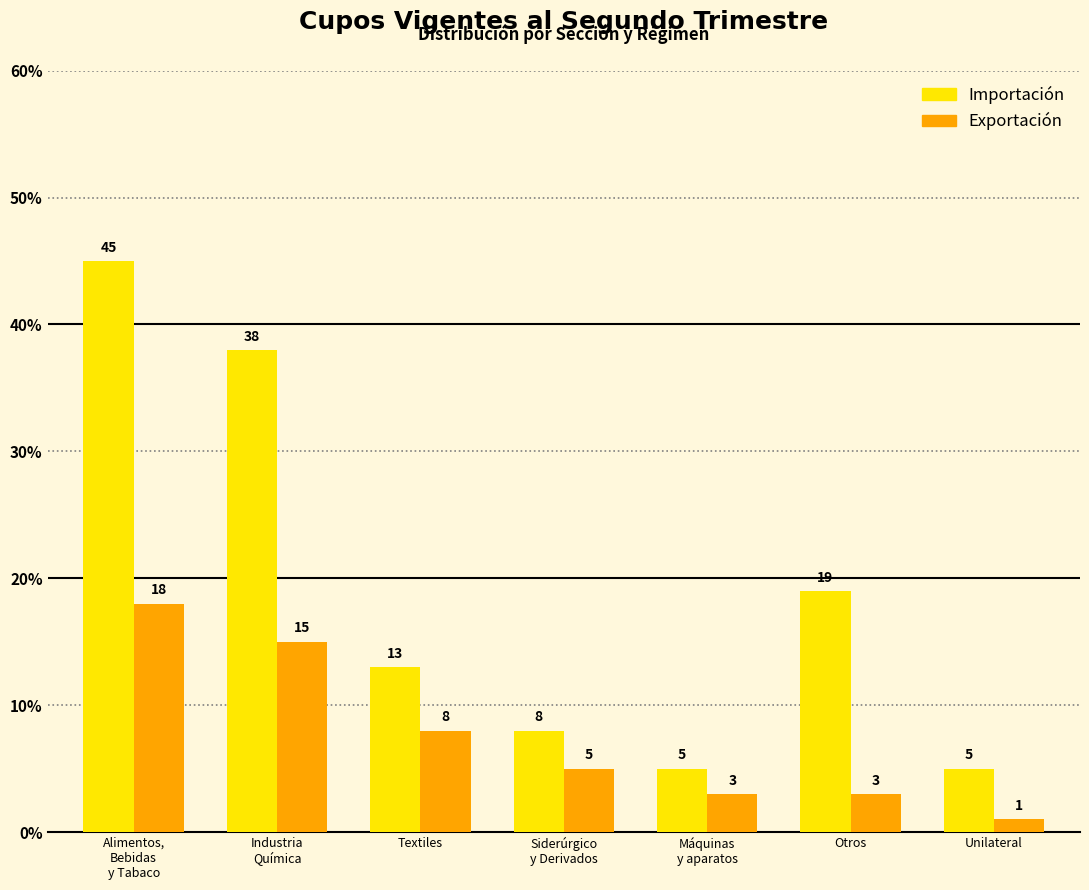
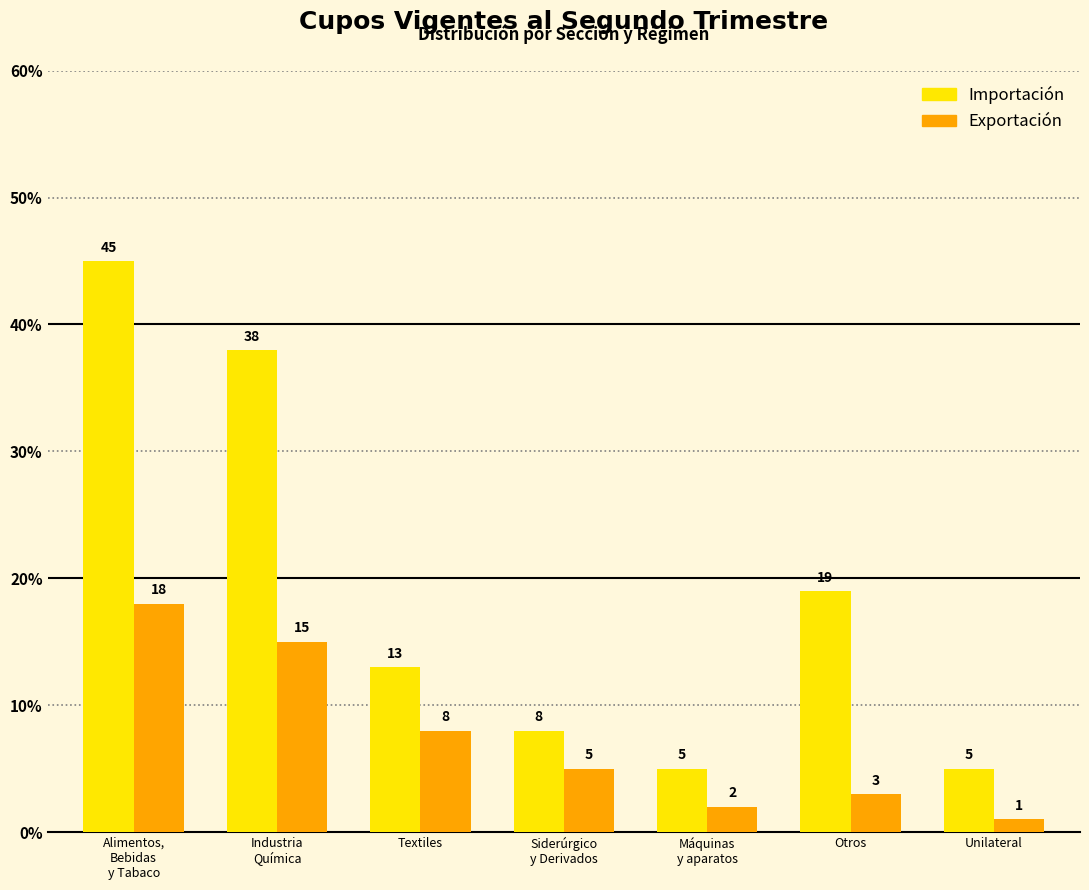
Exportación, Máquinas y aparatos: 3 -> 2
